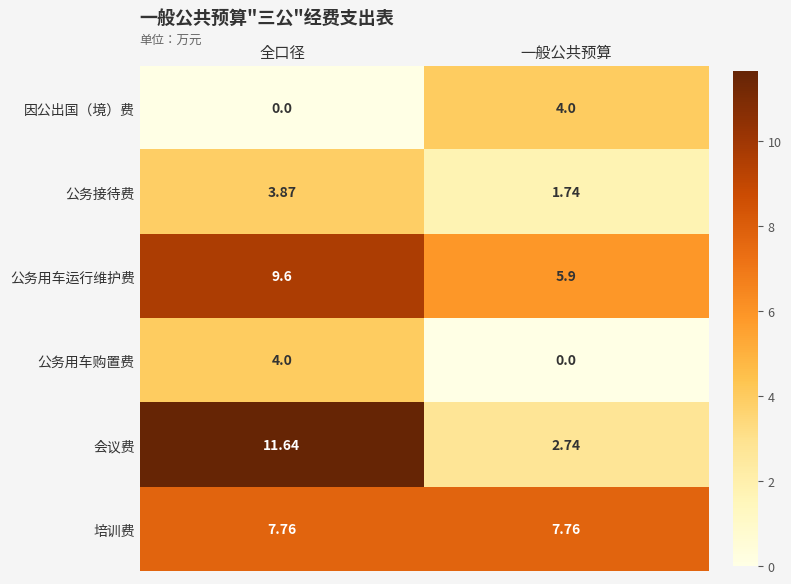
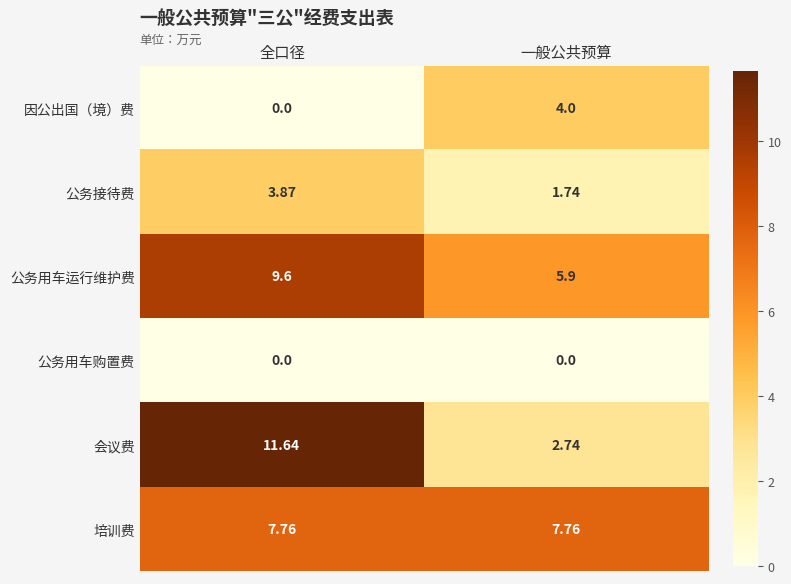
公务用车购置费, 全口径: 4.0 -> 0.0
